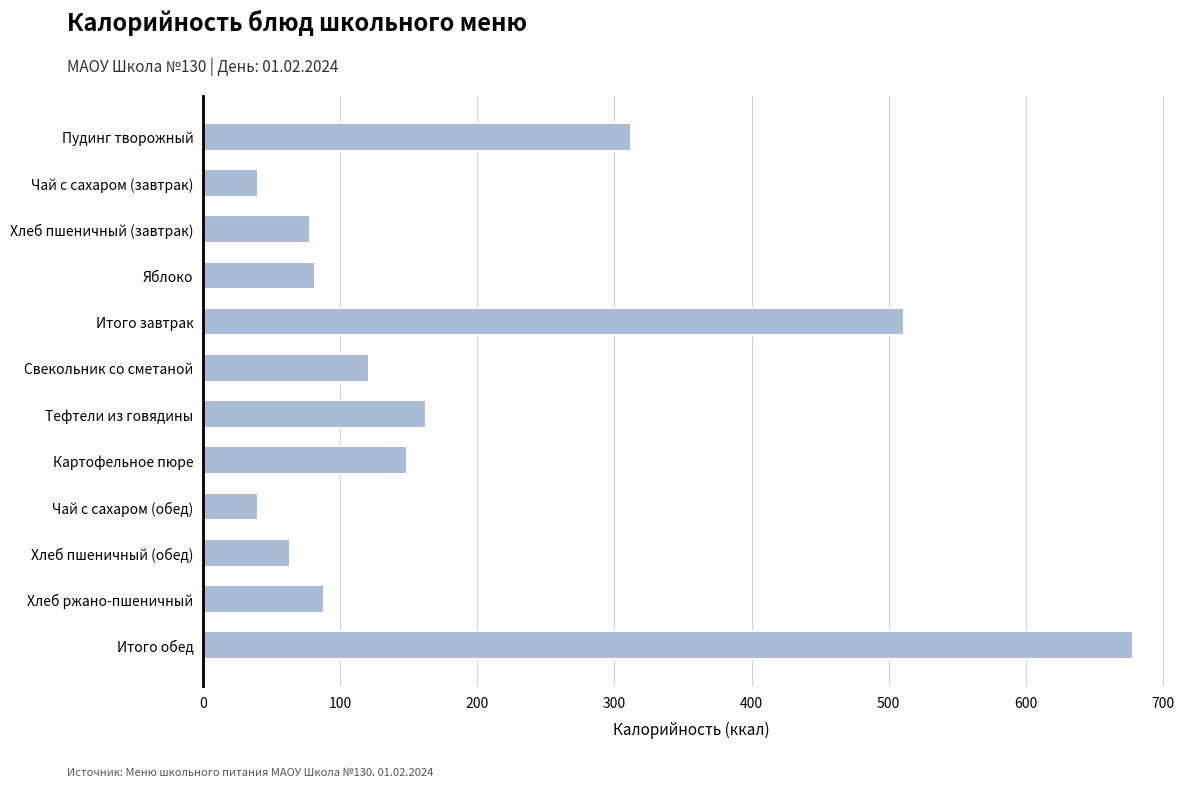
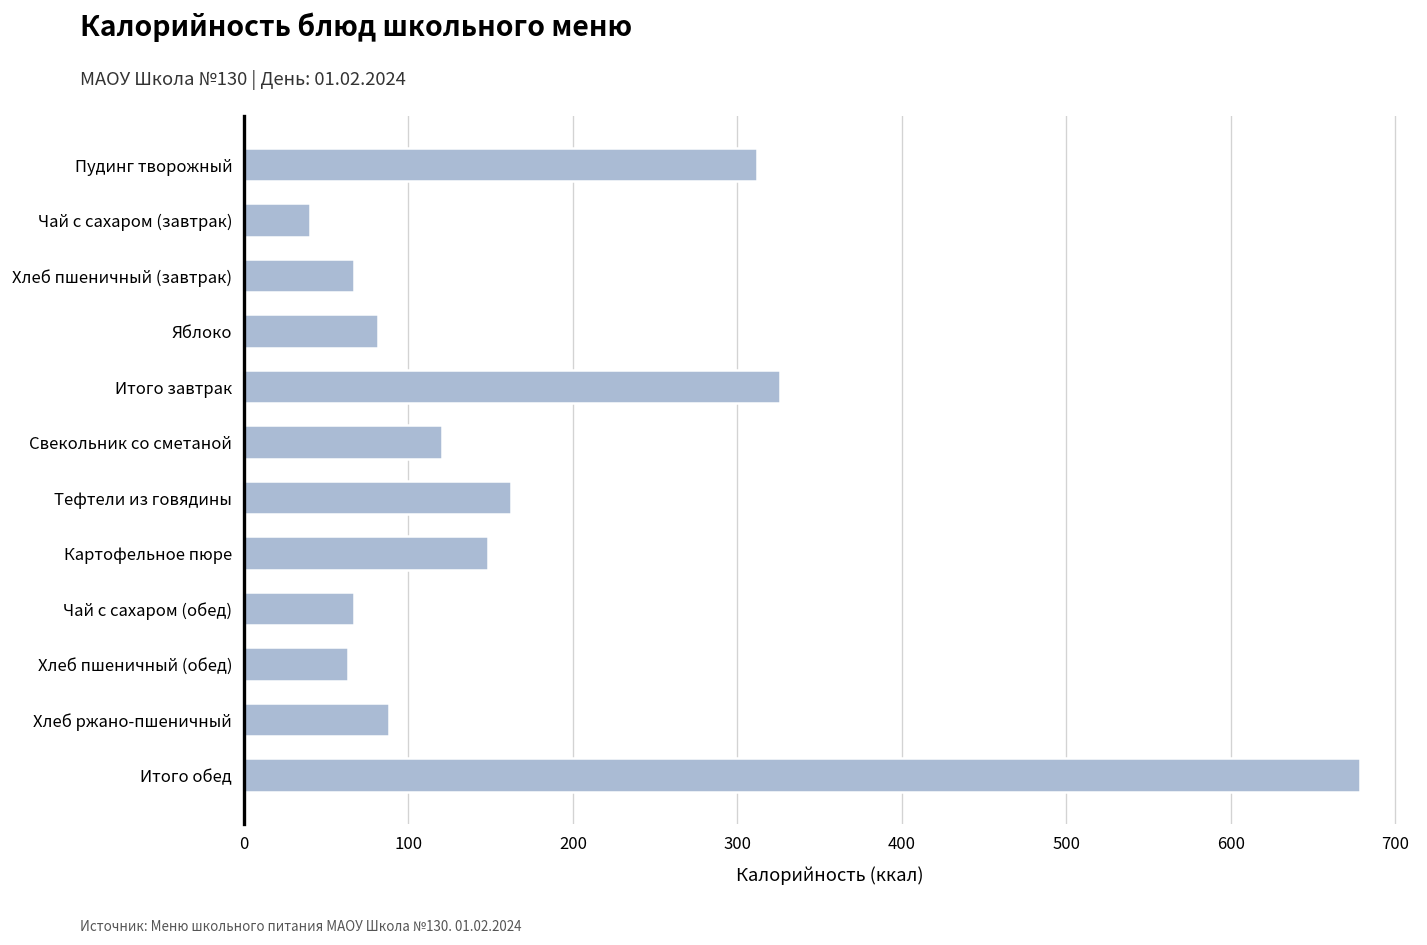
Хлеб пшеничный (завтрак): 78 -> 67
Итого завтрак: 511 -> 326
Чай с сахаром (обед): 40 -> 67
